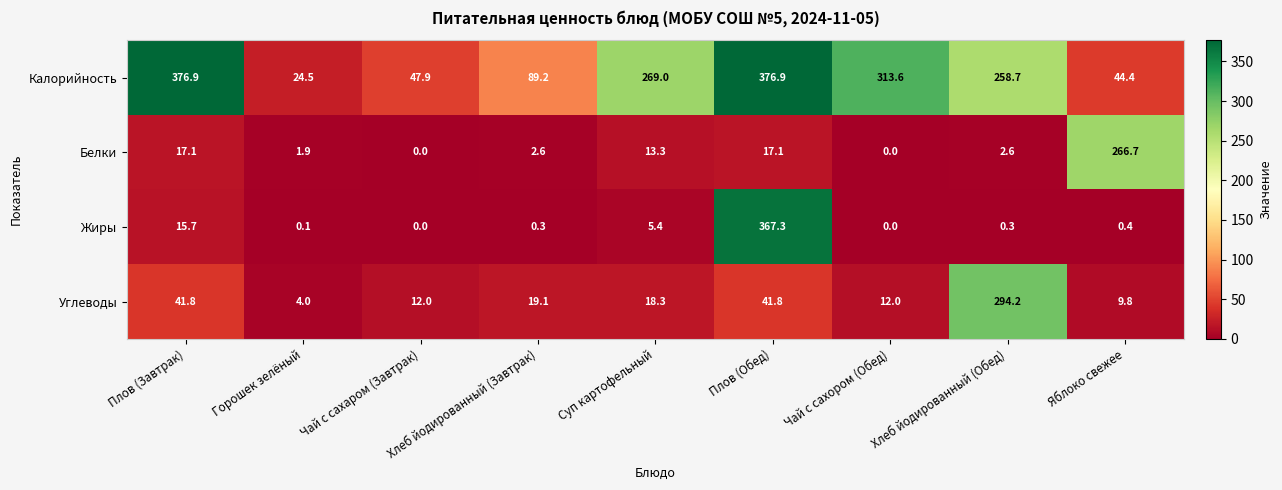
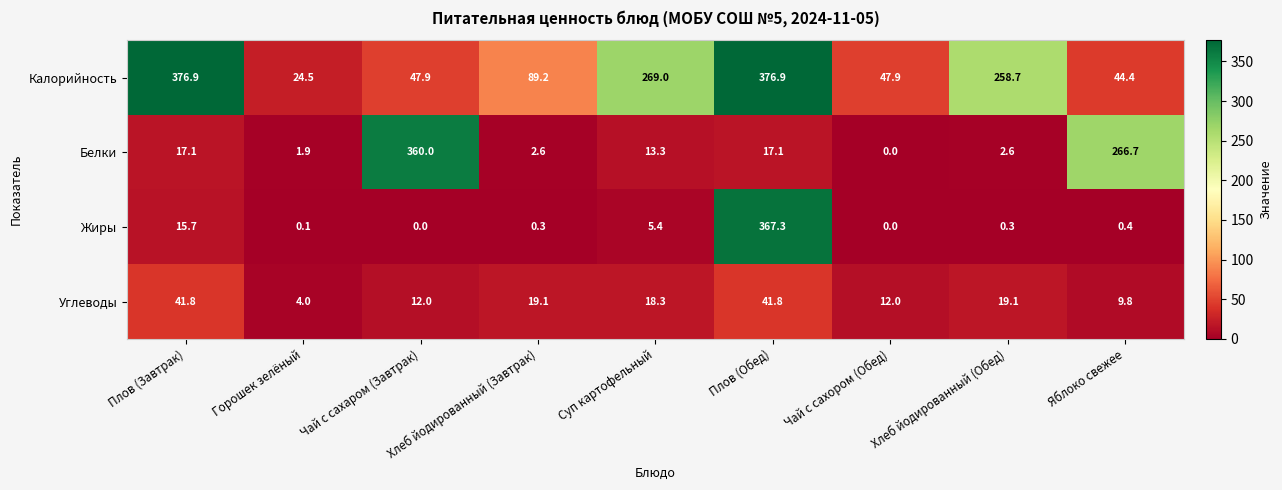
Калорийность, Чай с сахором (Обед): 313.6 -> 47.9
Белки, Чай с сахаром (Завтрак): 0.0 -> 360.0
Углеводы, Хлеб йодированный (Обед): 294.2 -> 19.1
